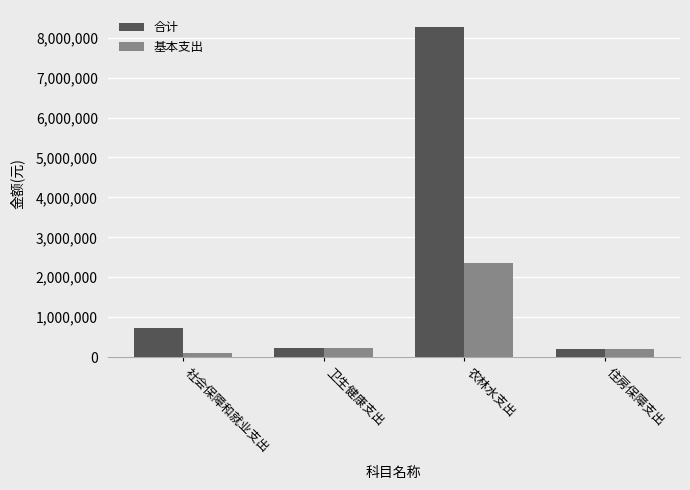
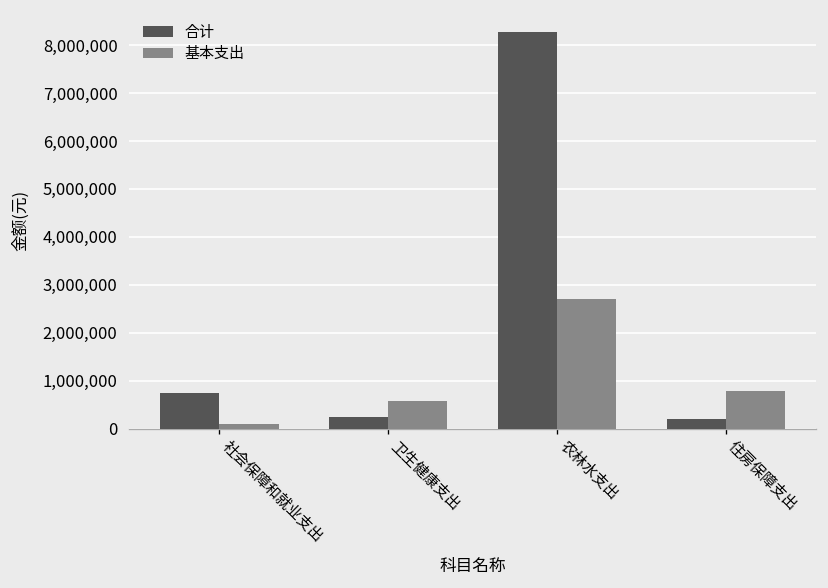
基本支出, 卫生健康支出: 200,000 -> 600,000
基本支出, 农林水支出: 2,300,000 -> 2,700,000
基本支出, 住房保障支出: 200,000 -> 800,000
